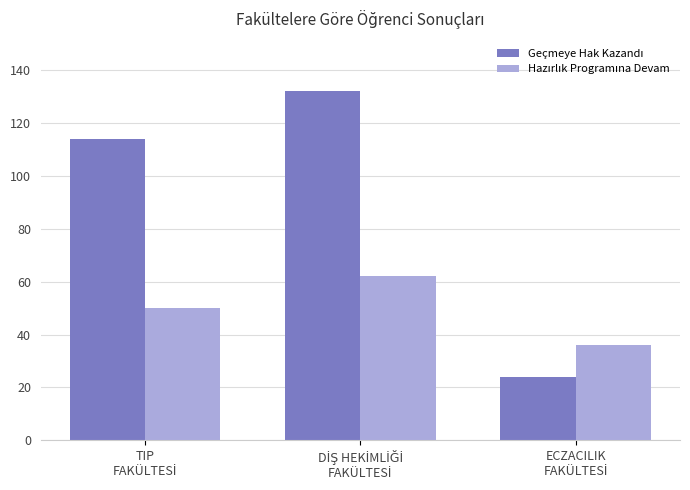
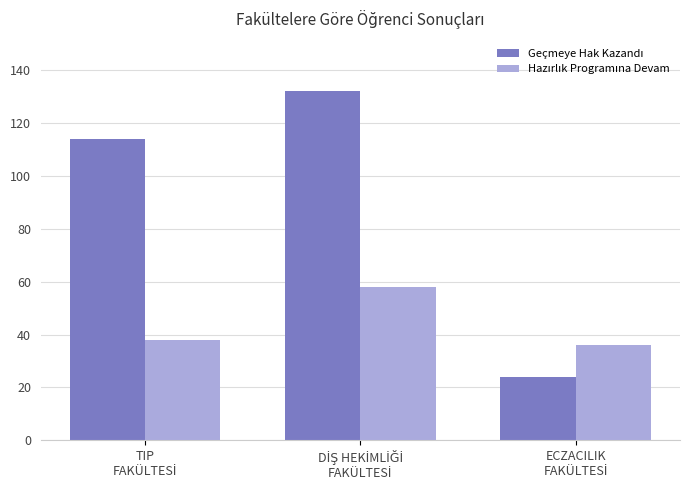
Hazırlık Programına Devam, TIP FAKÜLTESİ: 50 -> 38
Hazırlık Programına Devam, DİŞ HEKİMLİĞİ FAKÜLTESİ: 62 -> 58
